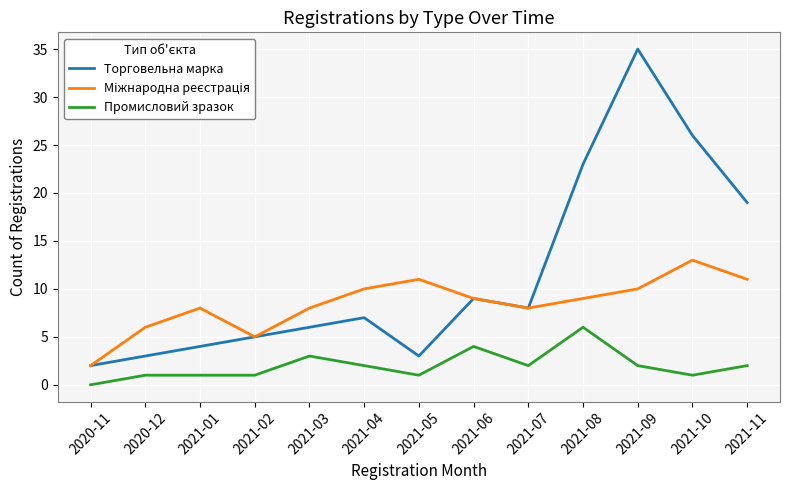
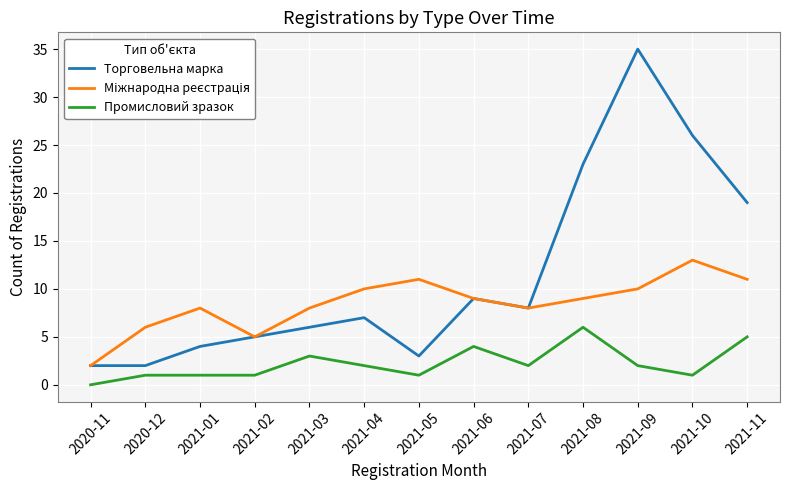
Торговельна марка, 2020-12: 3 -> 2
Промисловий зразок, 2021-11: 2 -> 5
